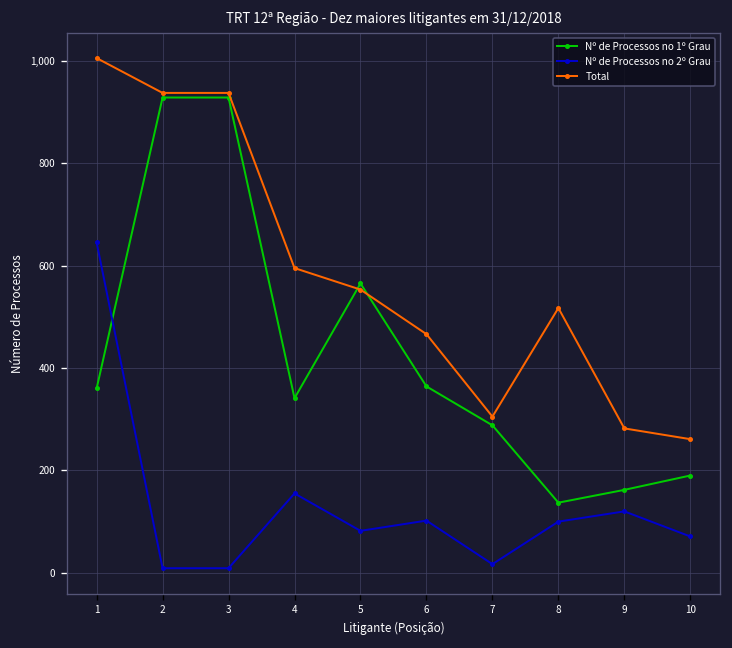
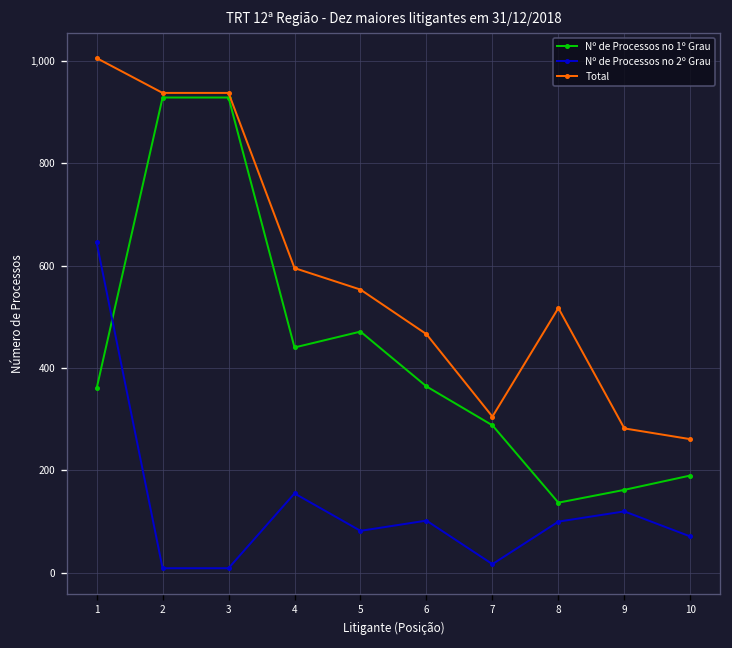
Nº de Processos no 1º Grau, 4: 340 -> 440
Nº de Processos no 1º Grau, 5: 570 -> 470
